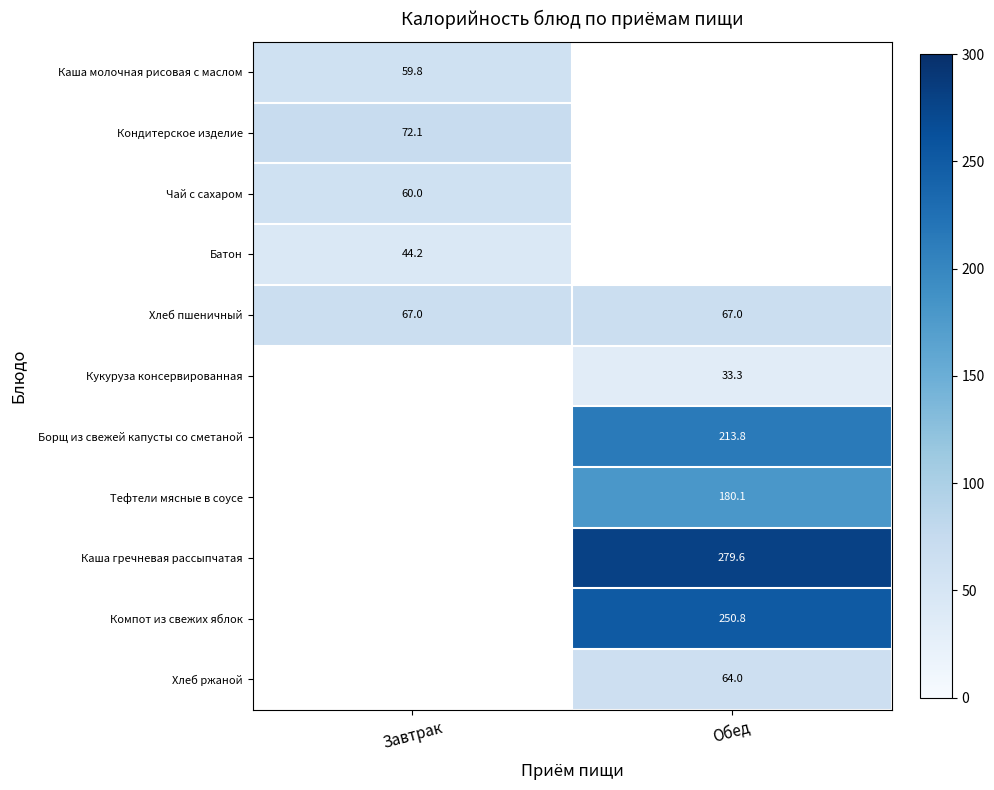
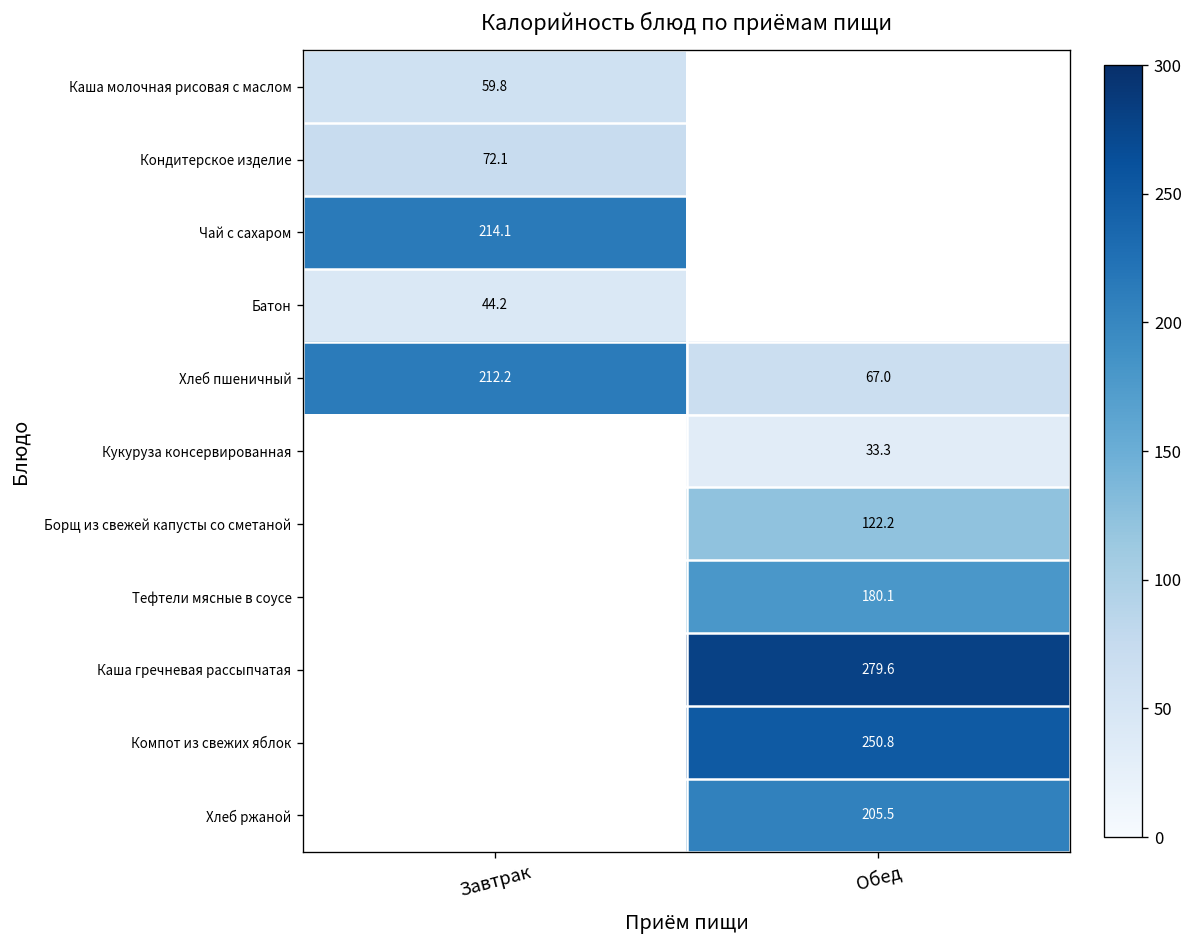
Чай с сахаром, Завтрак: 60.0 -> 214.1
Хлеб пшеничный, Завтрак: 67.0 -> 212.2
Борщ из свежей капусты со сметаной, Обед: 213.8 -> 122.2
Хлеб ржаной, Обед: 64.0 -> 205.5
